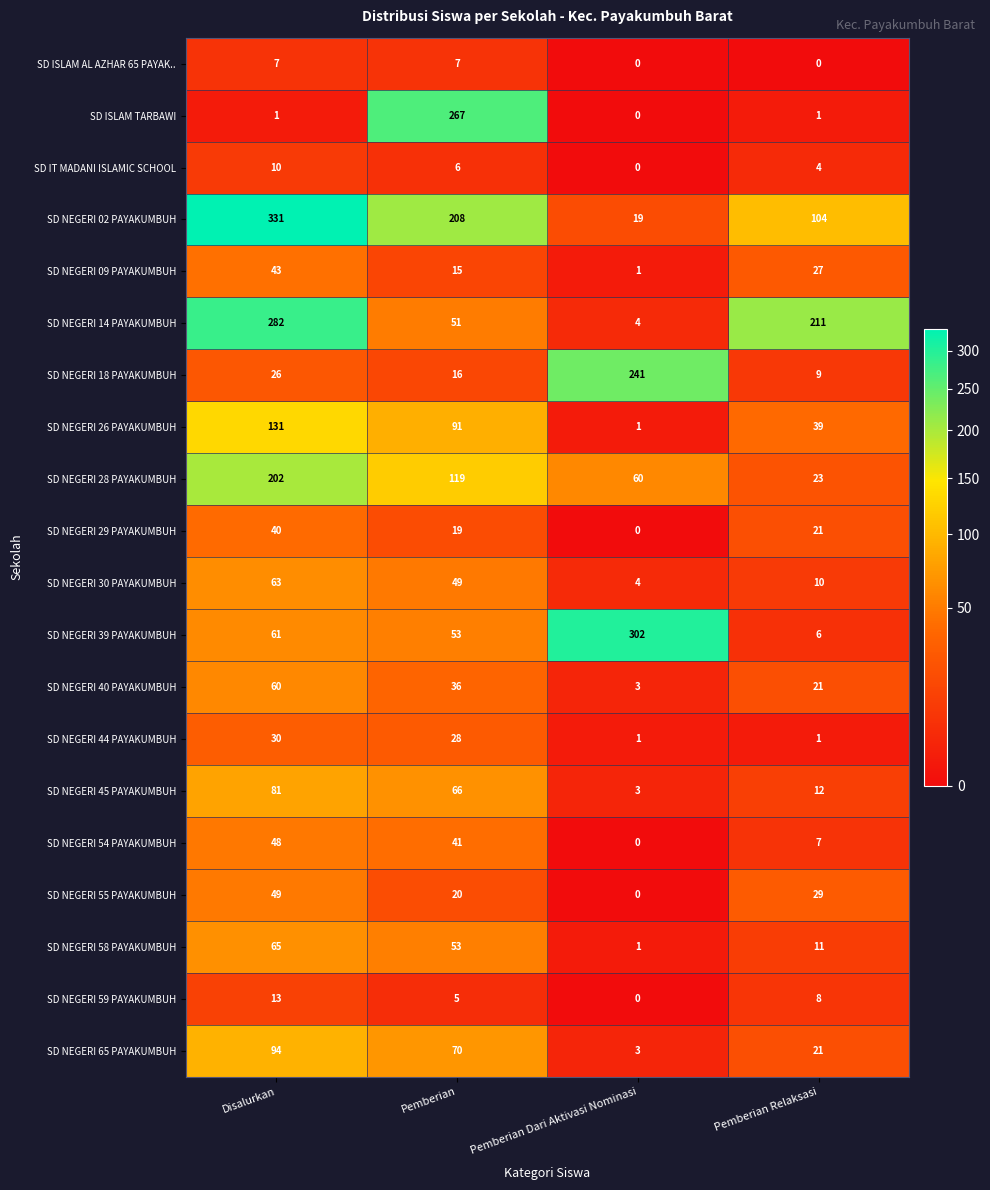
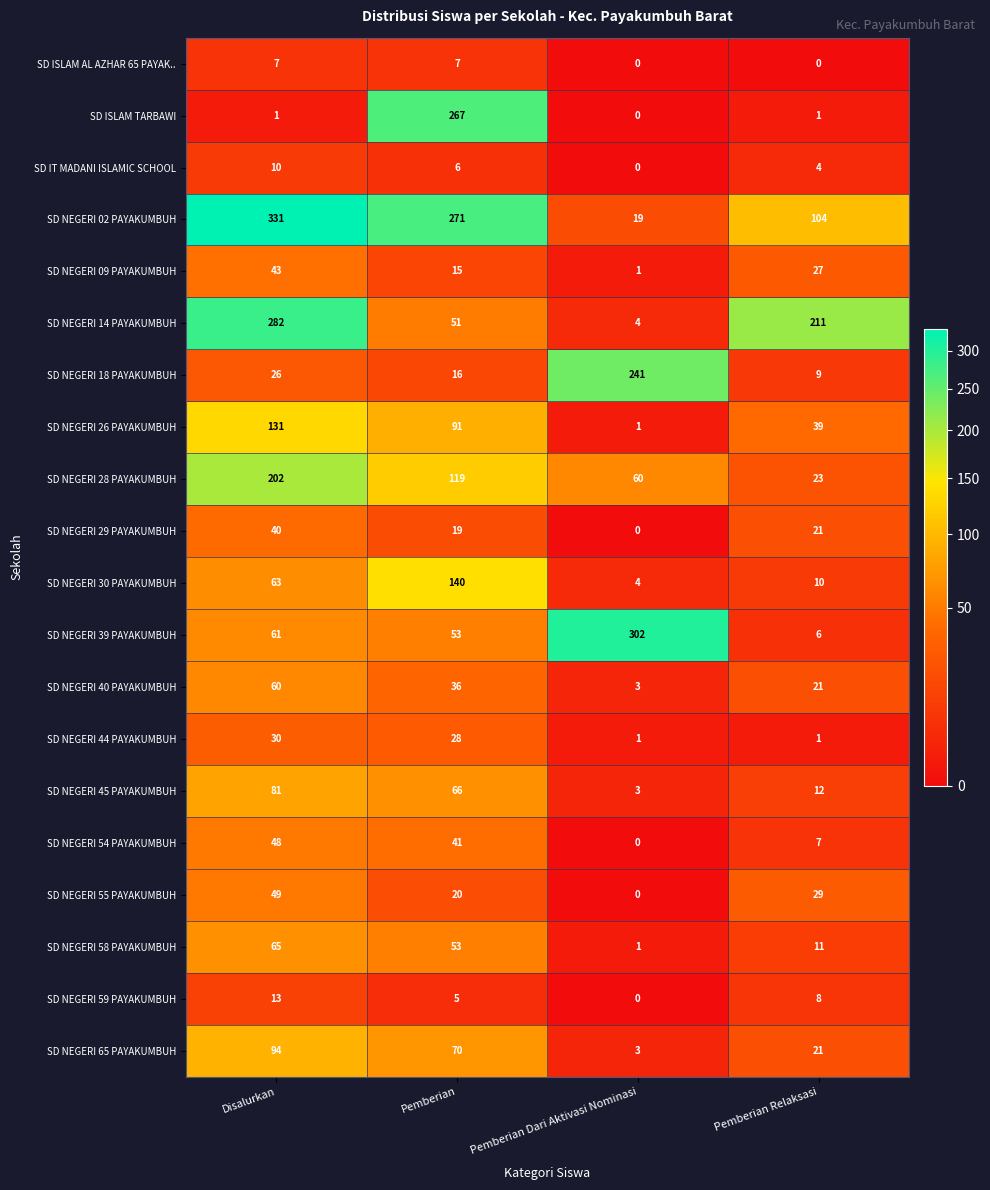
SD NEGERI 02 PAYAKUMBUH, Pemberian: 208 -> 271
SD NEGERI 30 PAYAKUMBUH, Pemberian: 49 -> 140
